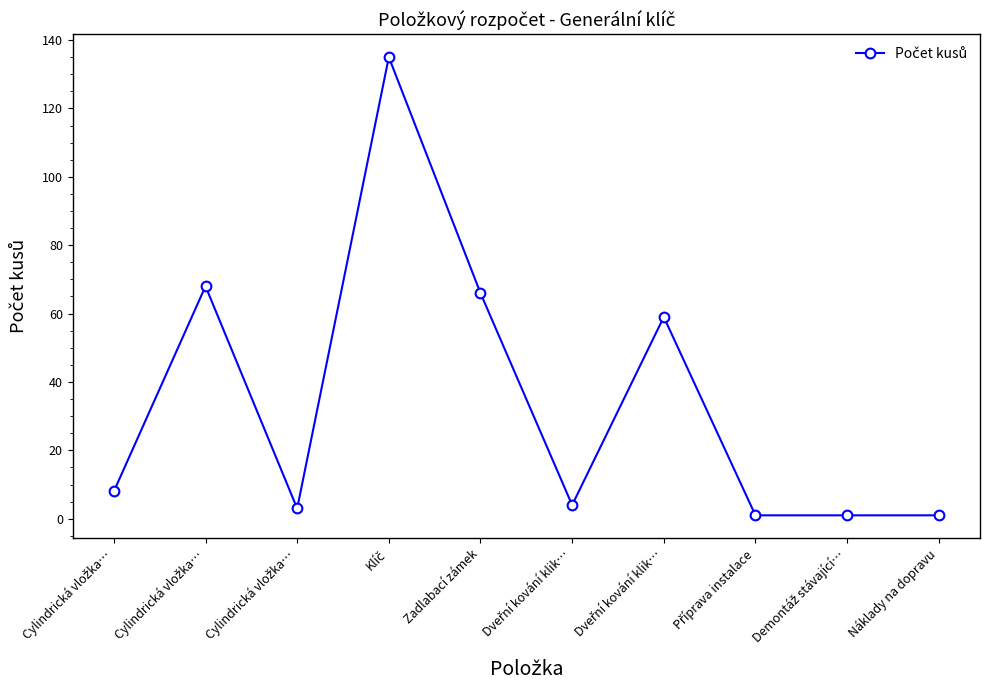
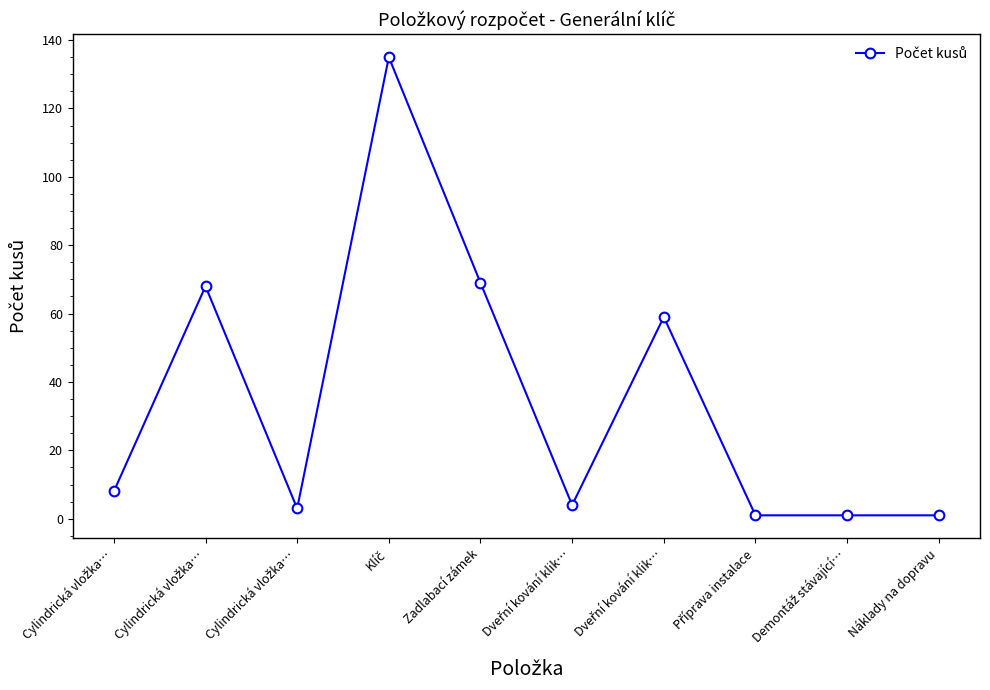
Zadlabací zámek: 66 -> 69
